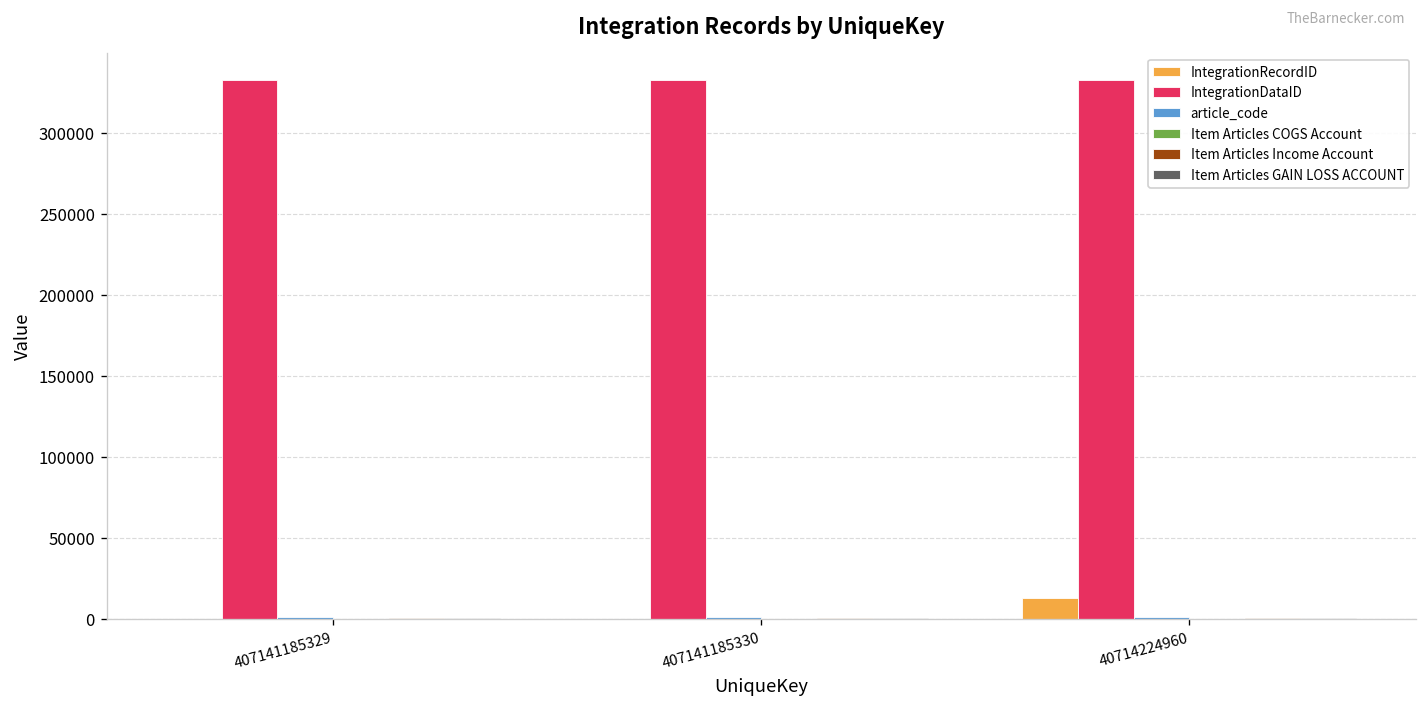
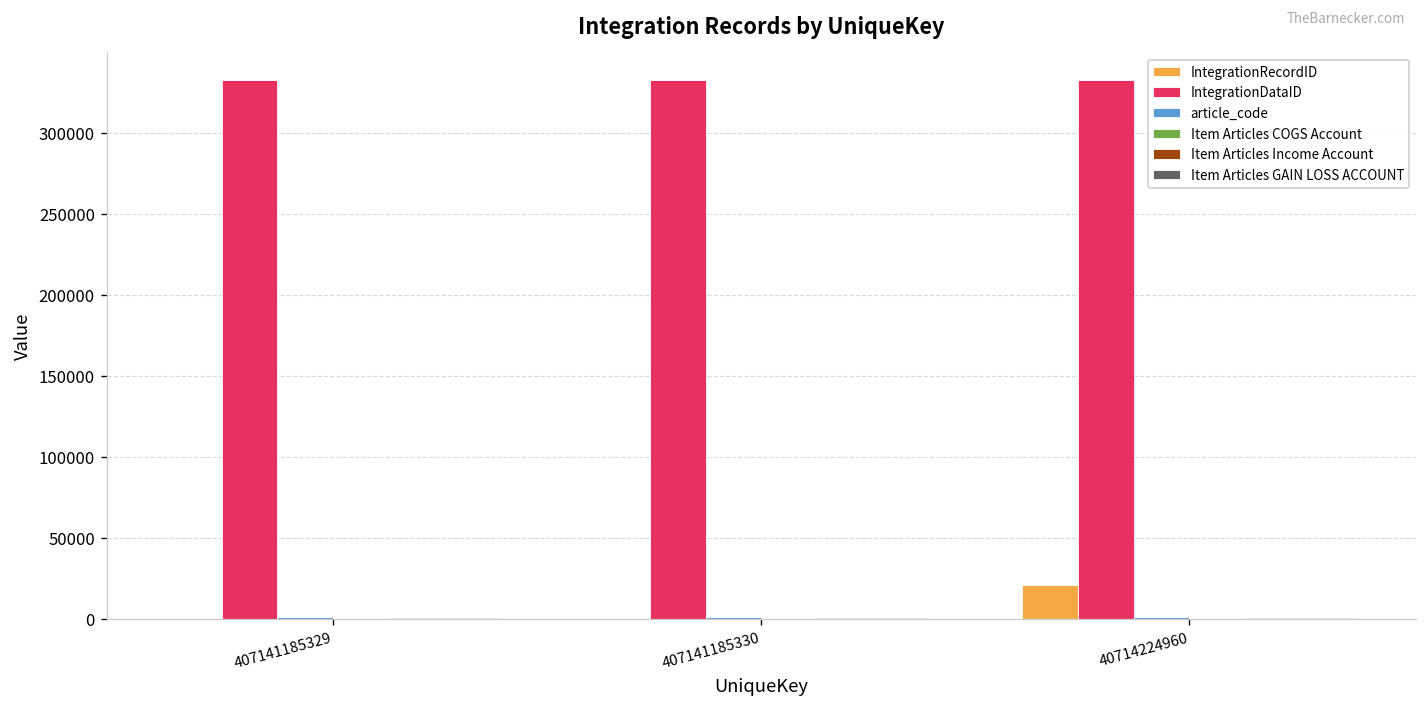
IntegrationRecordID, 40714224960: 13000 -> 21000
